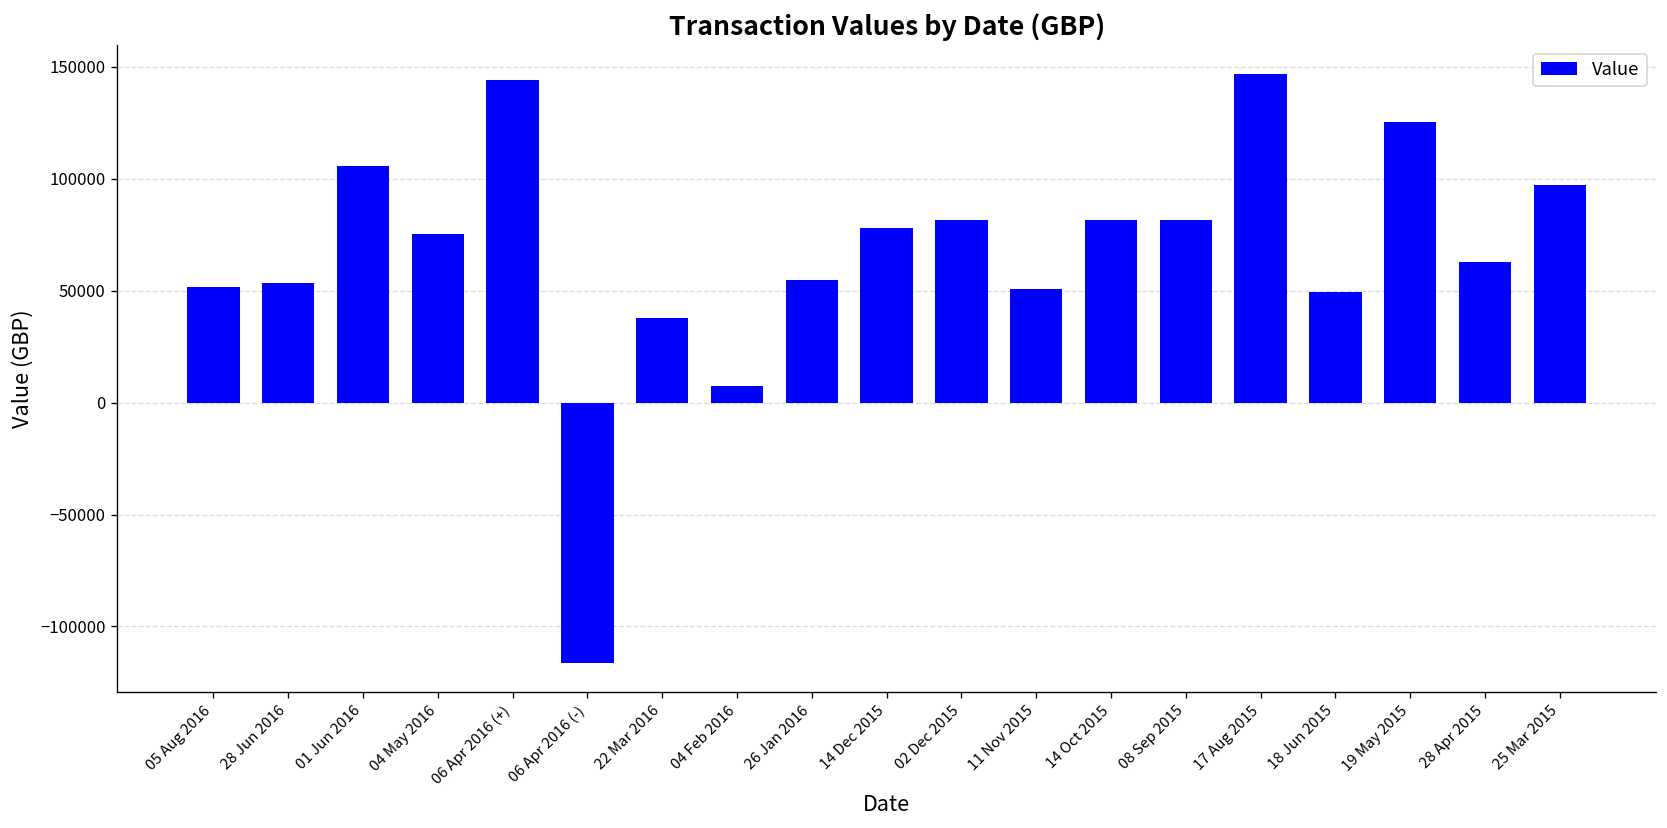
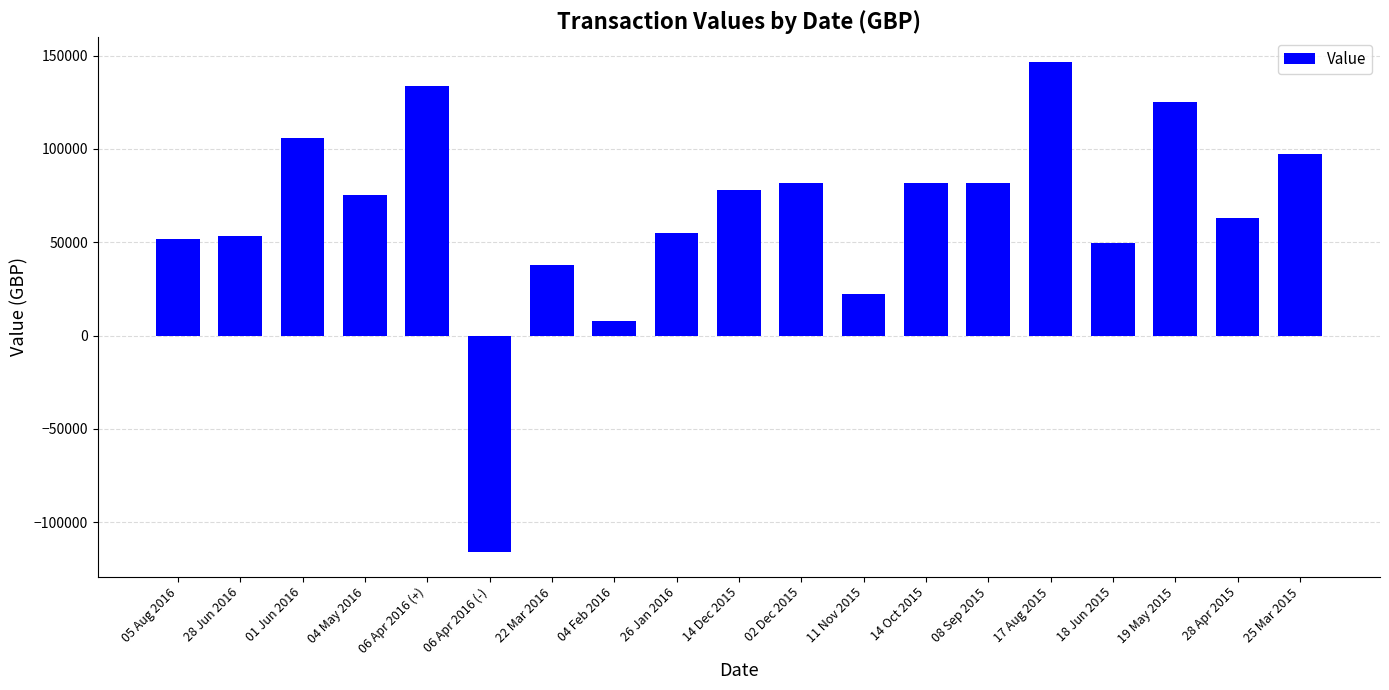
06 Apr 2016 (+): 144000 -> 134000
11 Nov 2015: 51000 -> 22000
